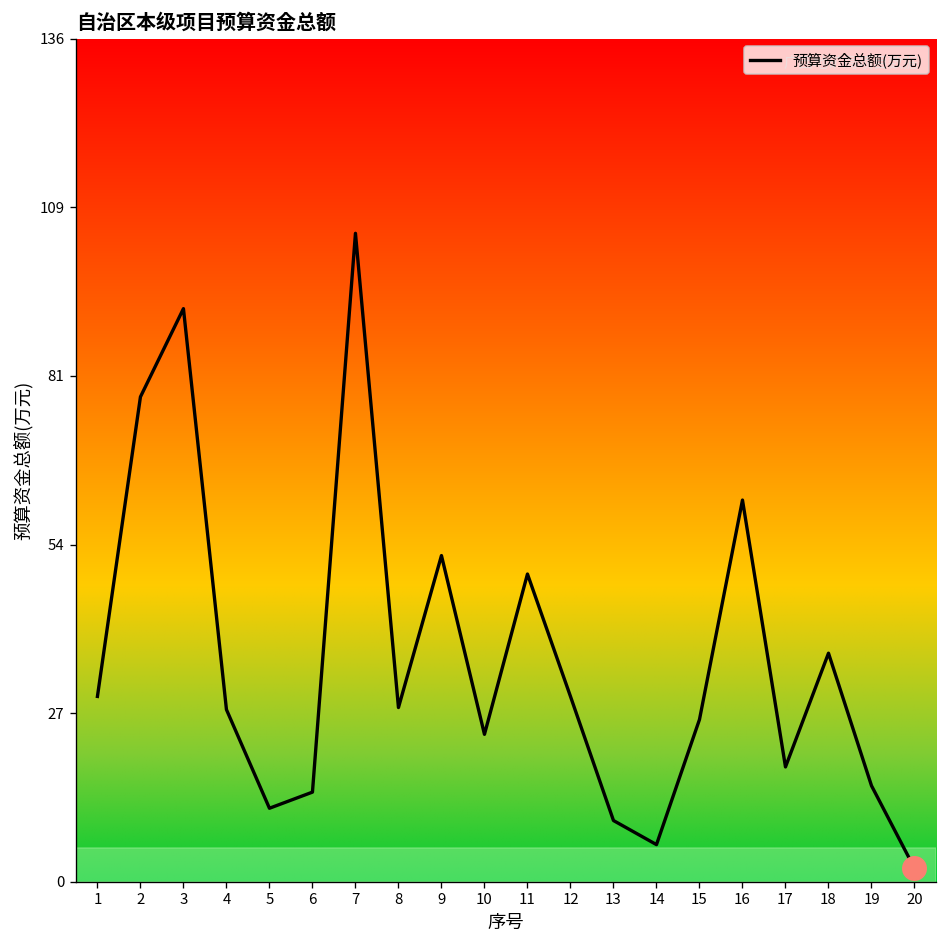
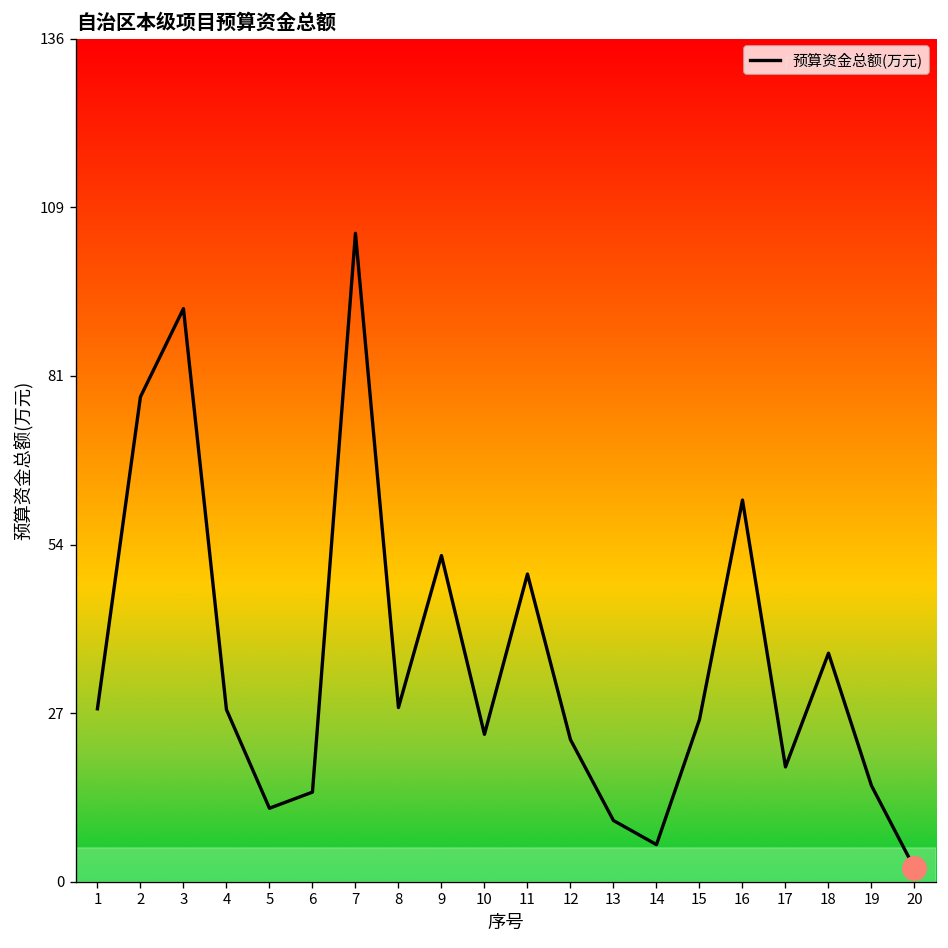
预算资金总额(万元), 1: 30 -> 28
预算资金总额(万元), 12: 30 -> 23
